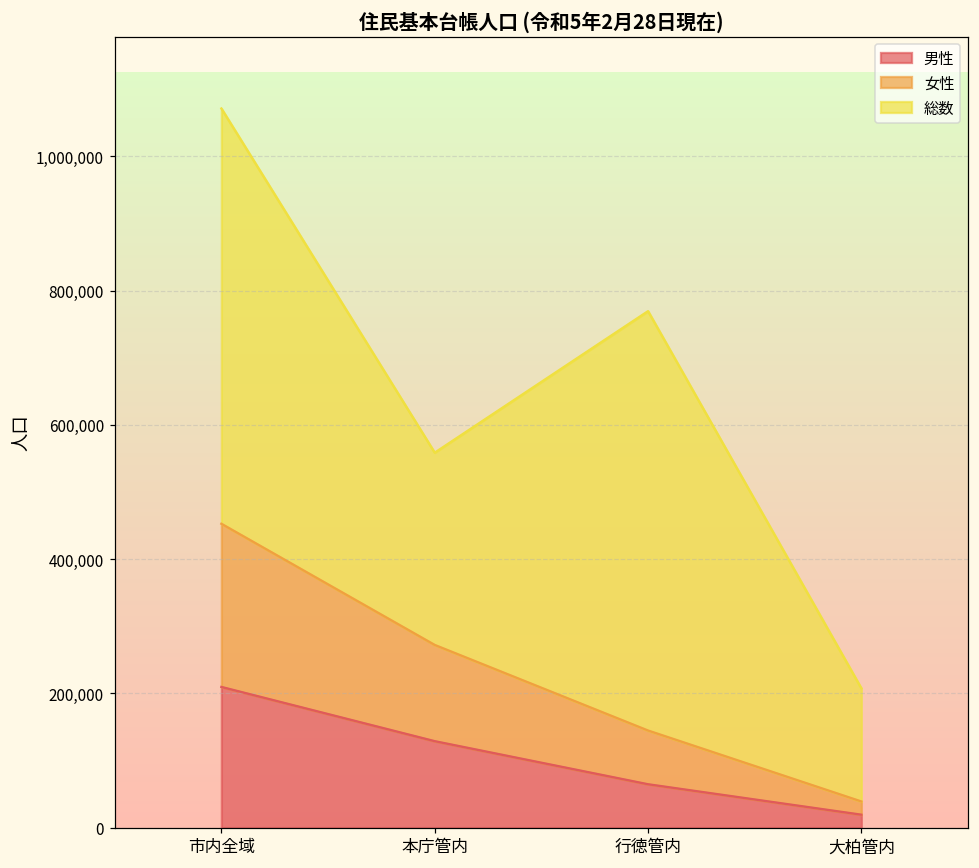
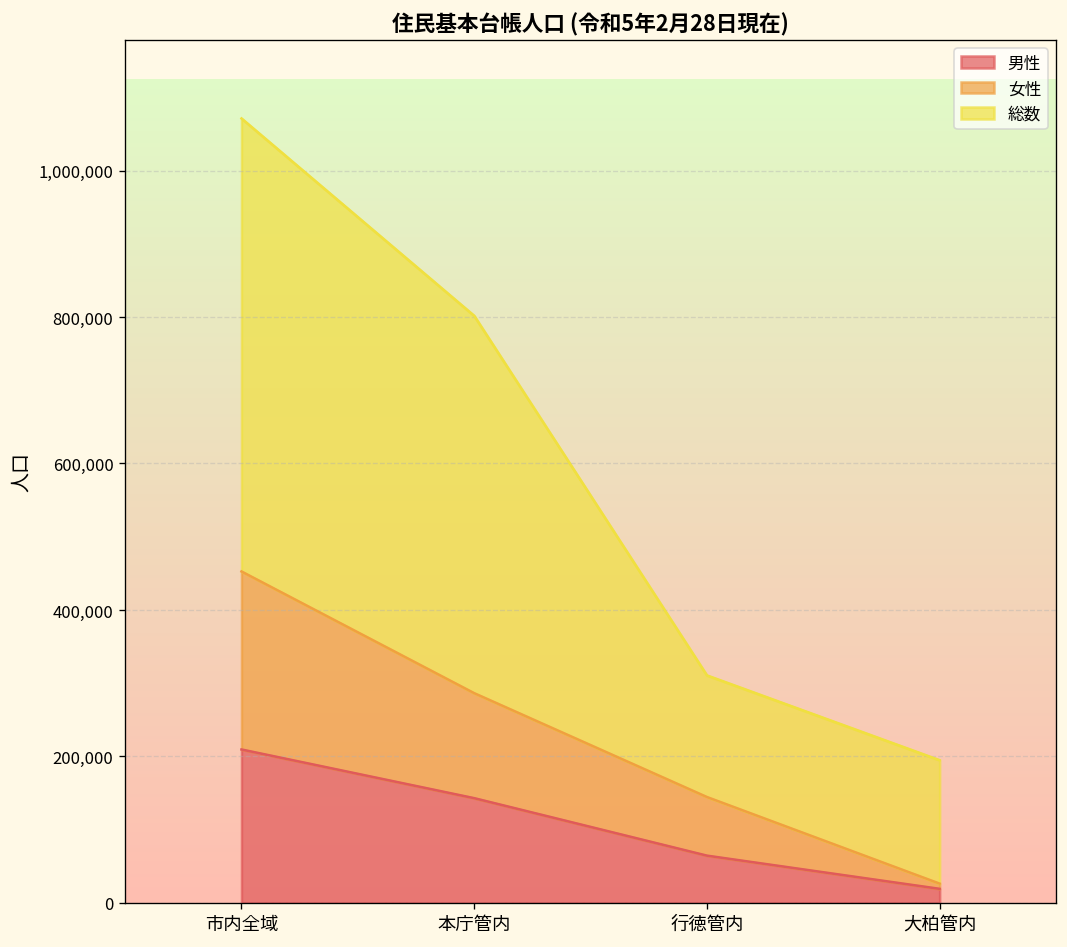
男性, 本庁管内: 130,000 -> 140,000
総数, 本庁管内: 290,000 -> 520,000
総数, 行徳管内: 620,000 -> 170,000
女性, 大柏管内: 20,000 -> 10,000
